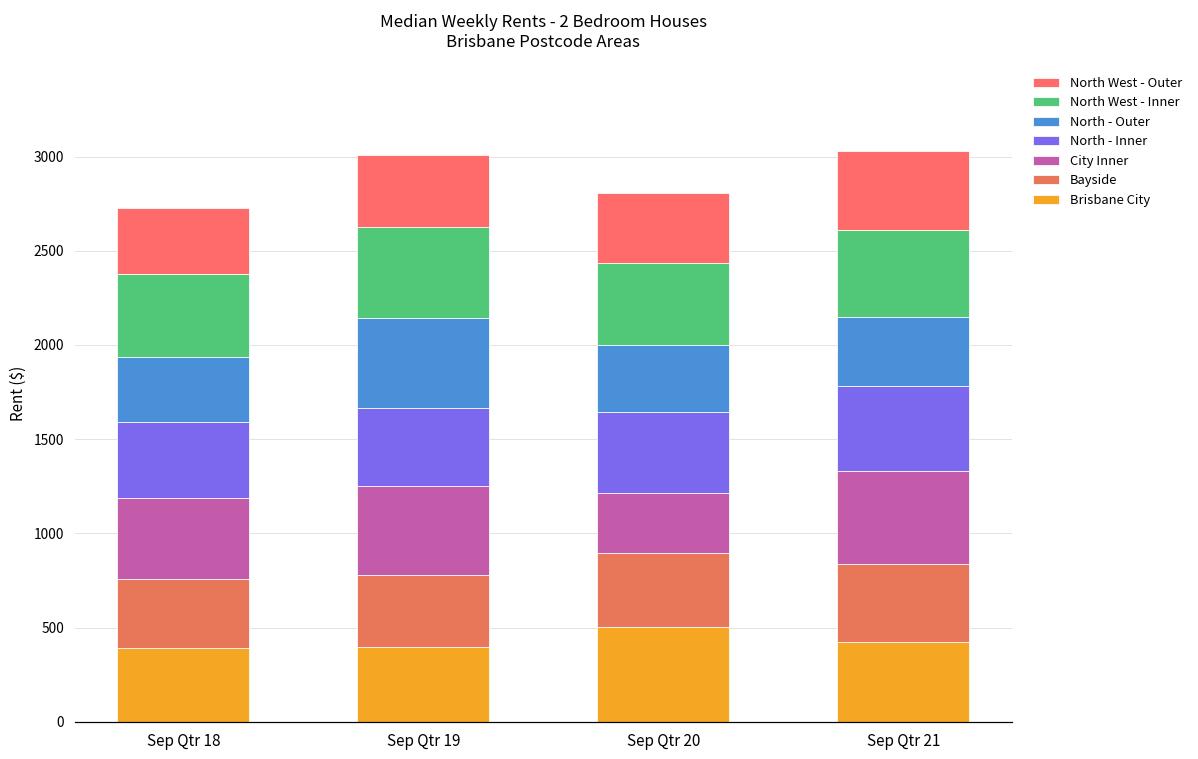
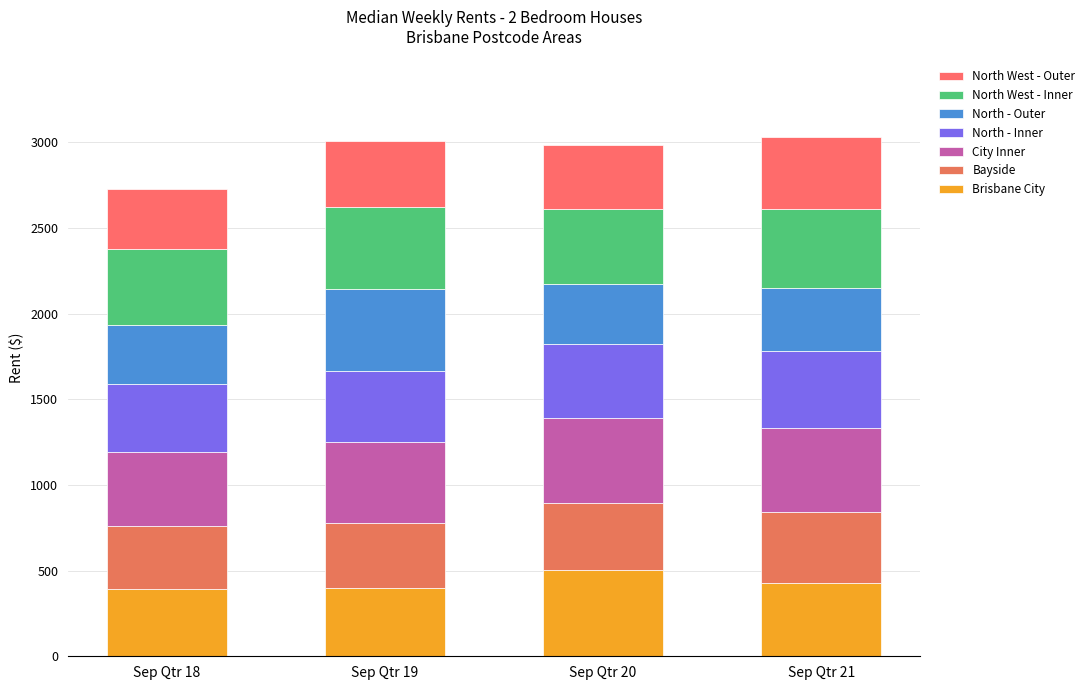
City Inner, Sep Qtr 20: 320 -> 500
